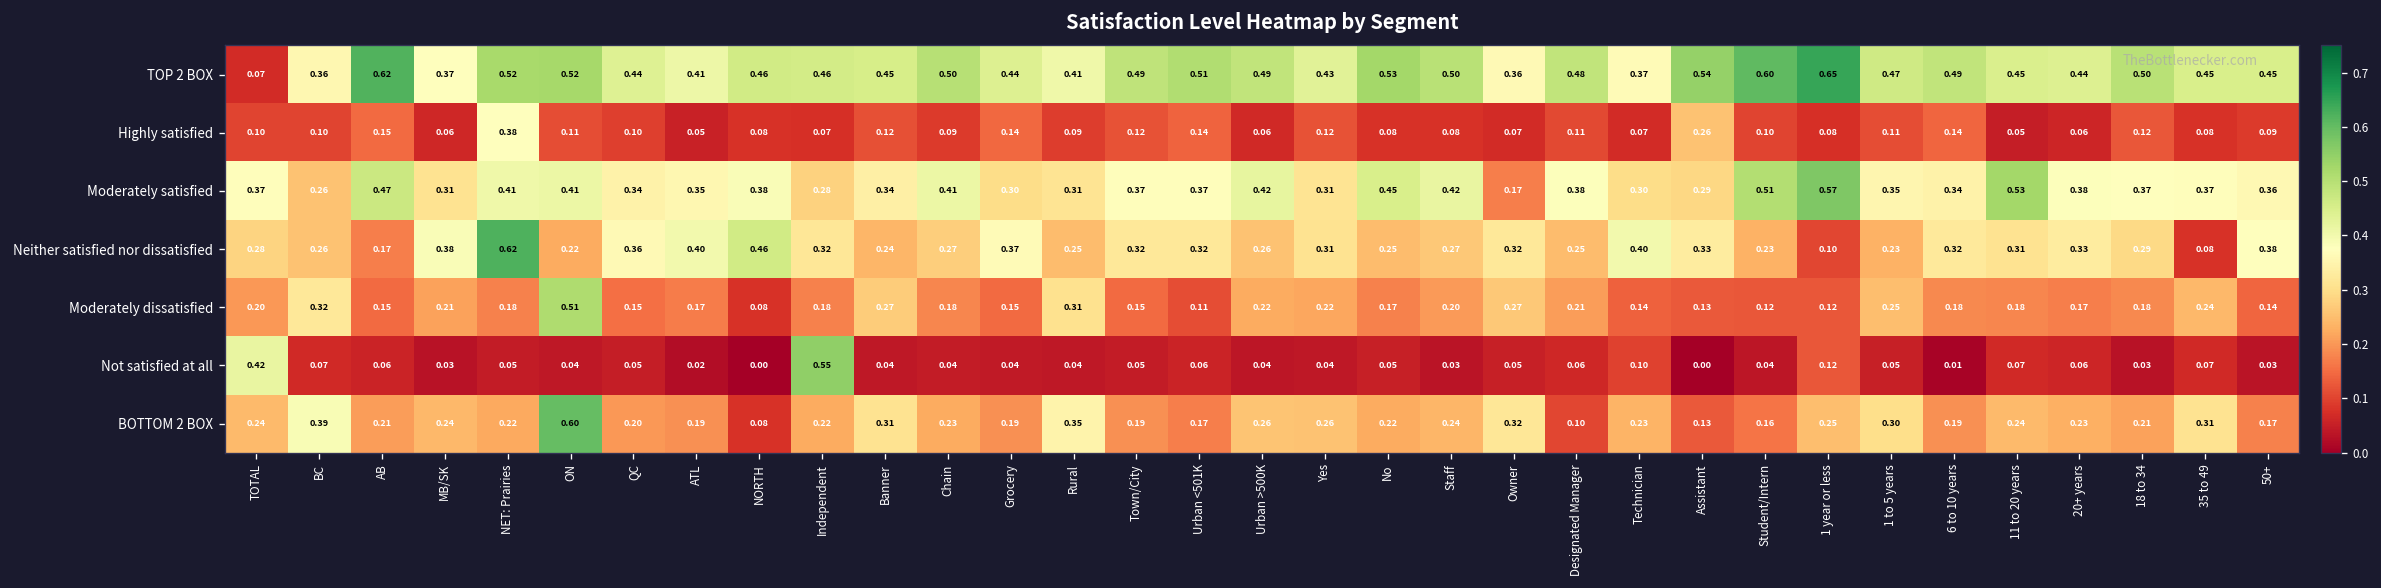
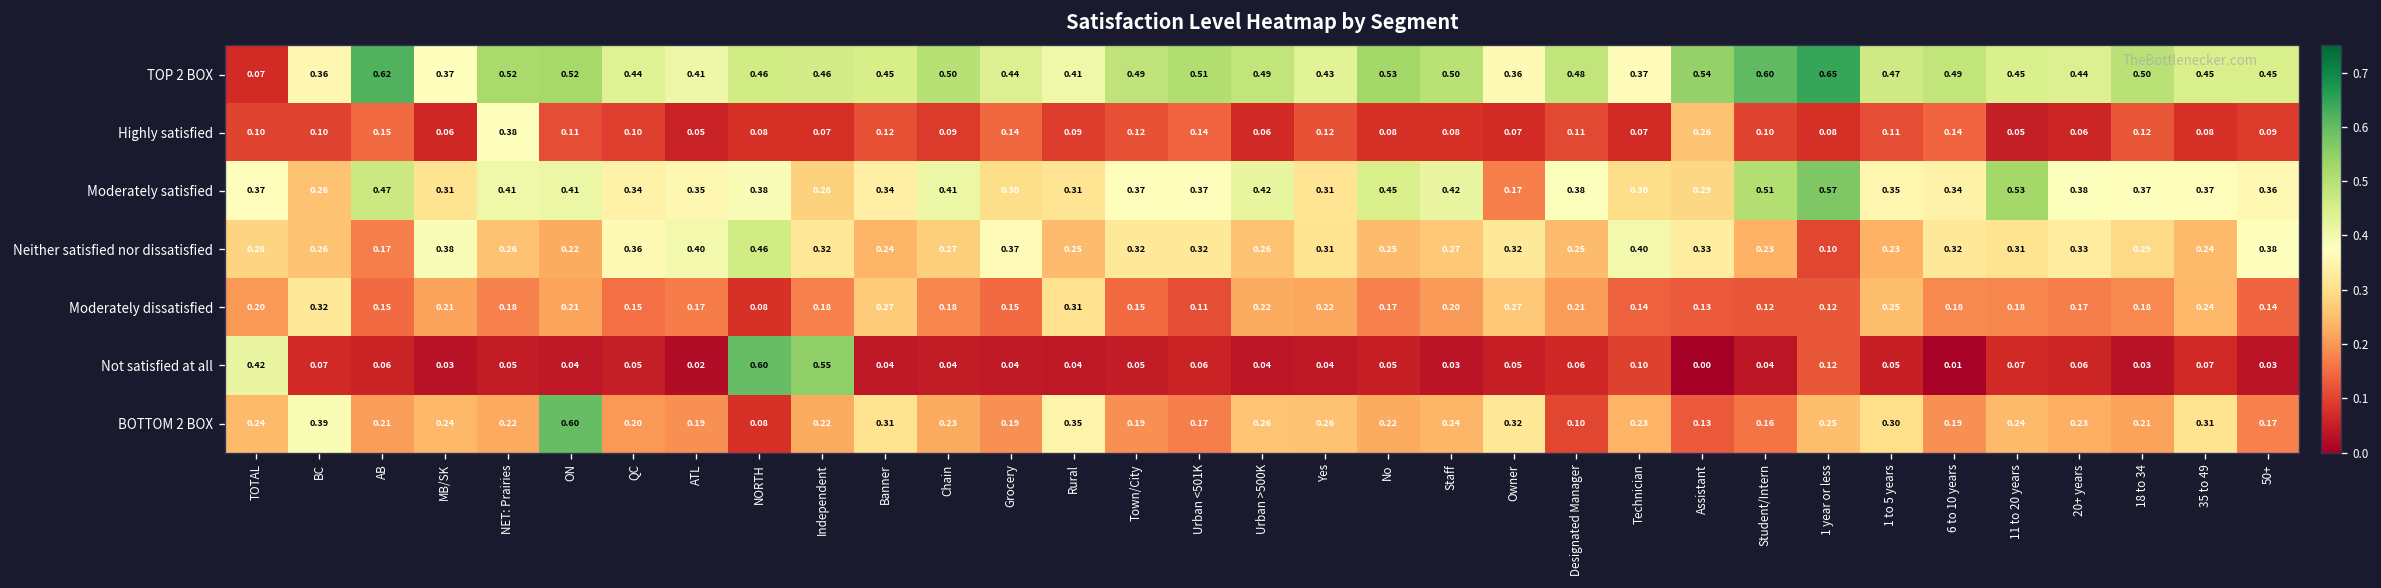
Neither satisfied nor dissatisfied, NET: Prairies: 0.62 -> 0.26
Neither satisfied nor dissatisfied, 35 to 49: 0.08 -> 0.24
Moderately dissatisfied, ON: 0.51 -> 0.21
Not satisfied at all, NORTH: 0.00 -> 0.60
